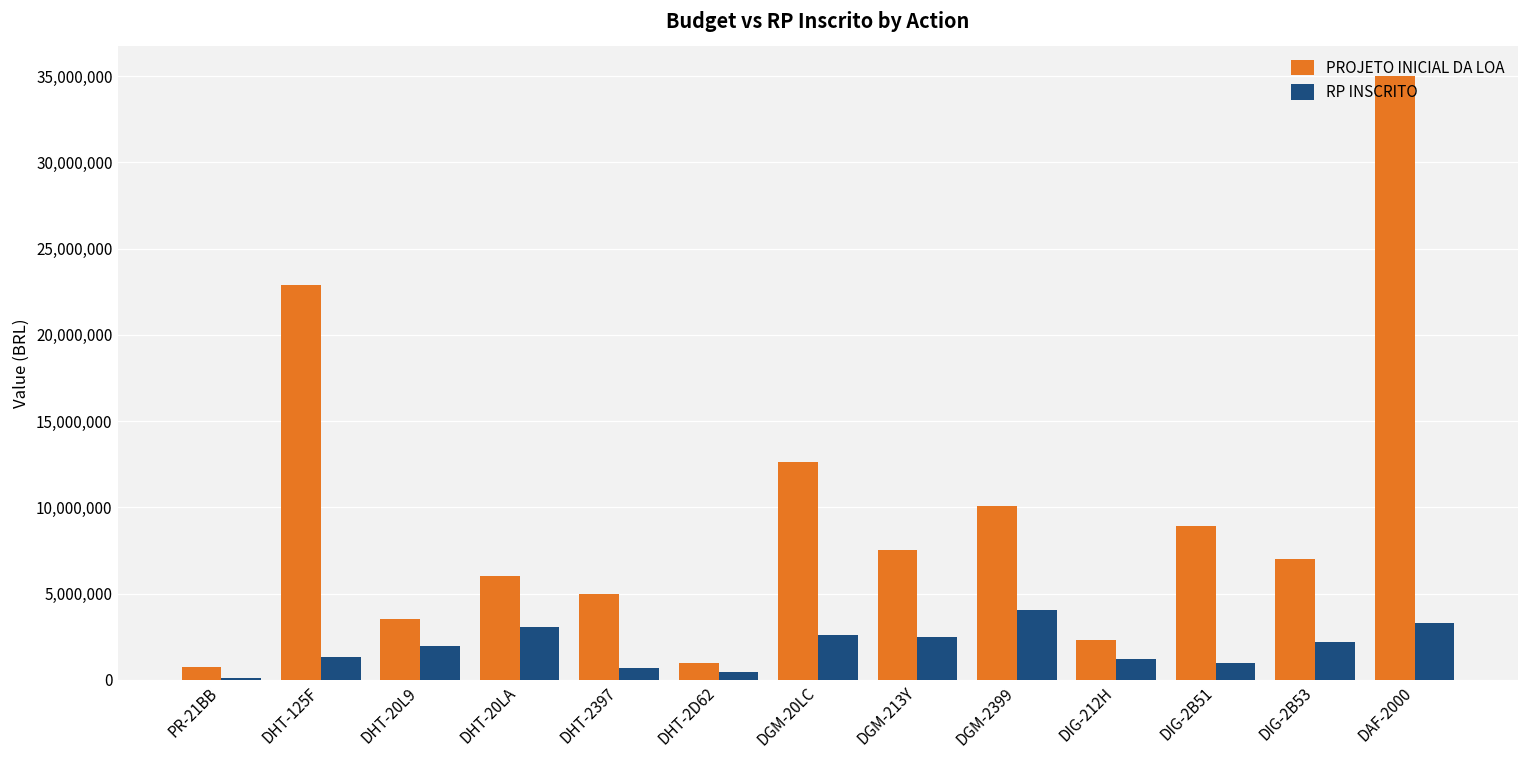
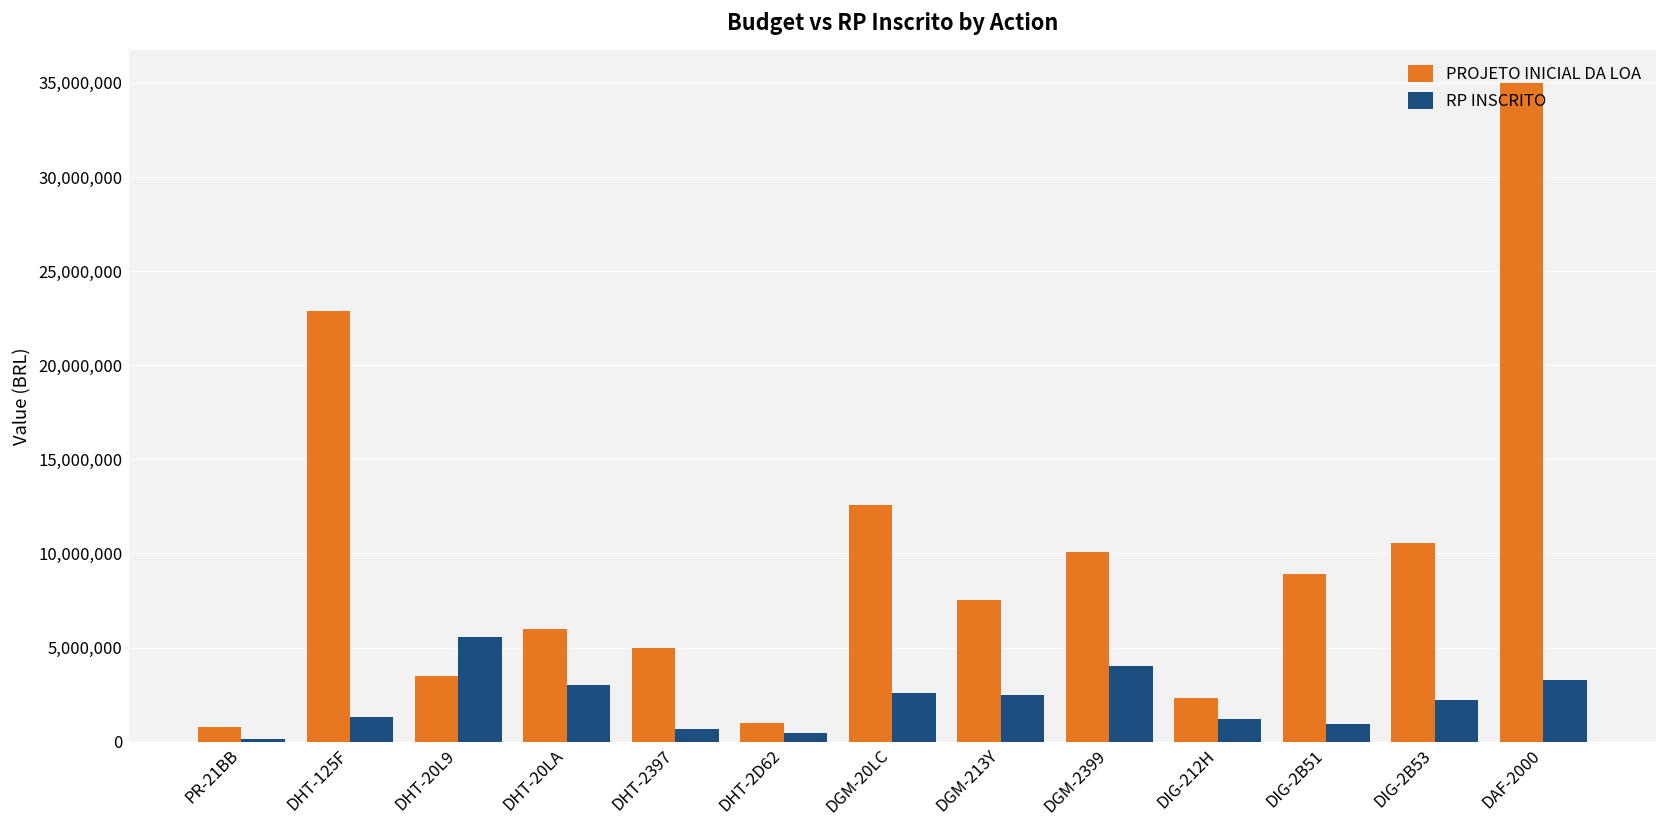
RP INSCRITO, DHT-20L9: 2,000,000 -> 5,600,000
PROJETO INICIAL DA LOA, DIG-2B53: 7,000,000 -> 10,500,000
